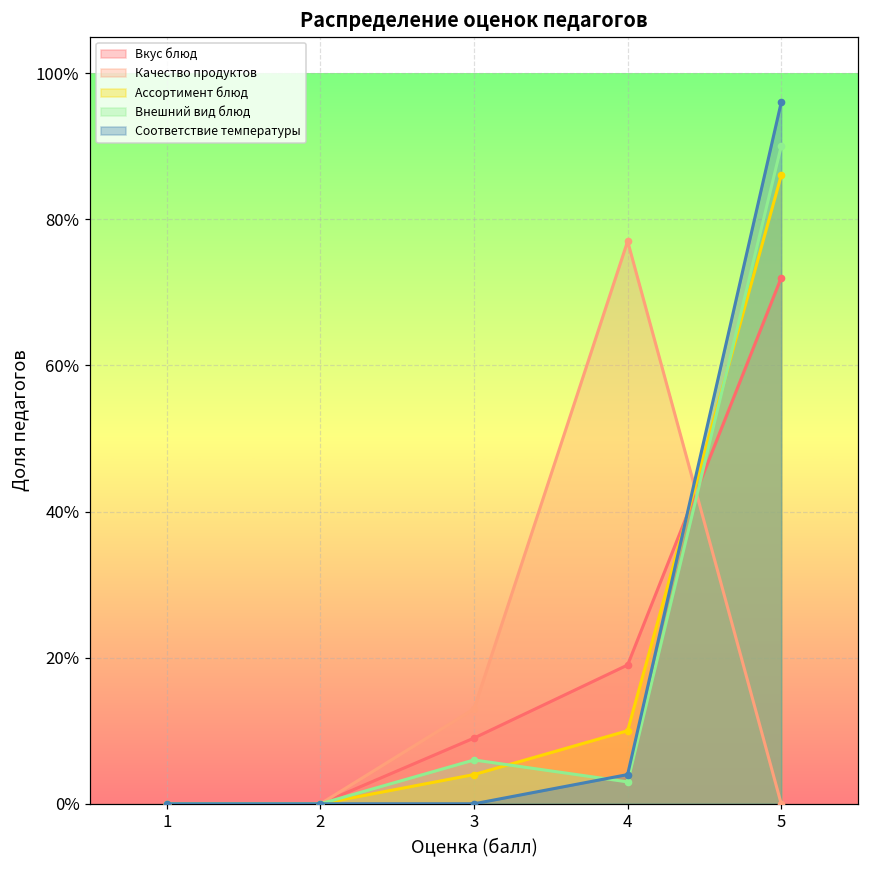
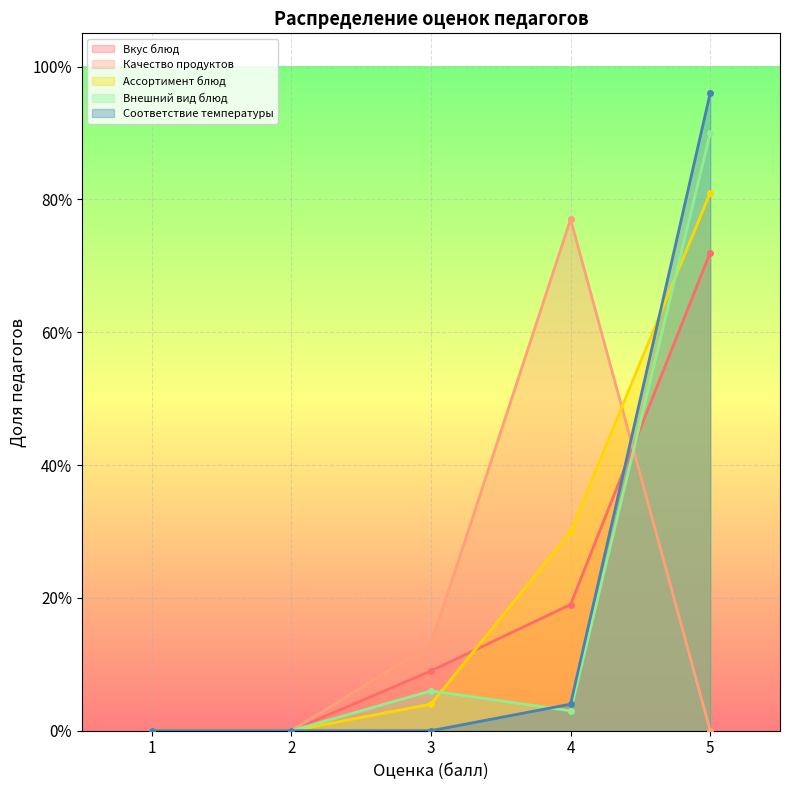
Ассортимент блюд, 4: 10% -> 30%
Ассортимент блюд, 5: 86% -> 81%
